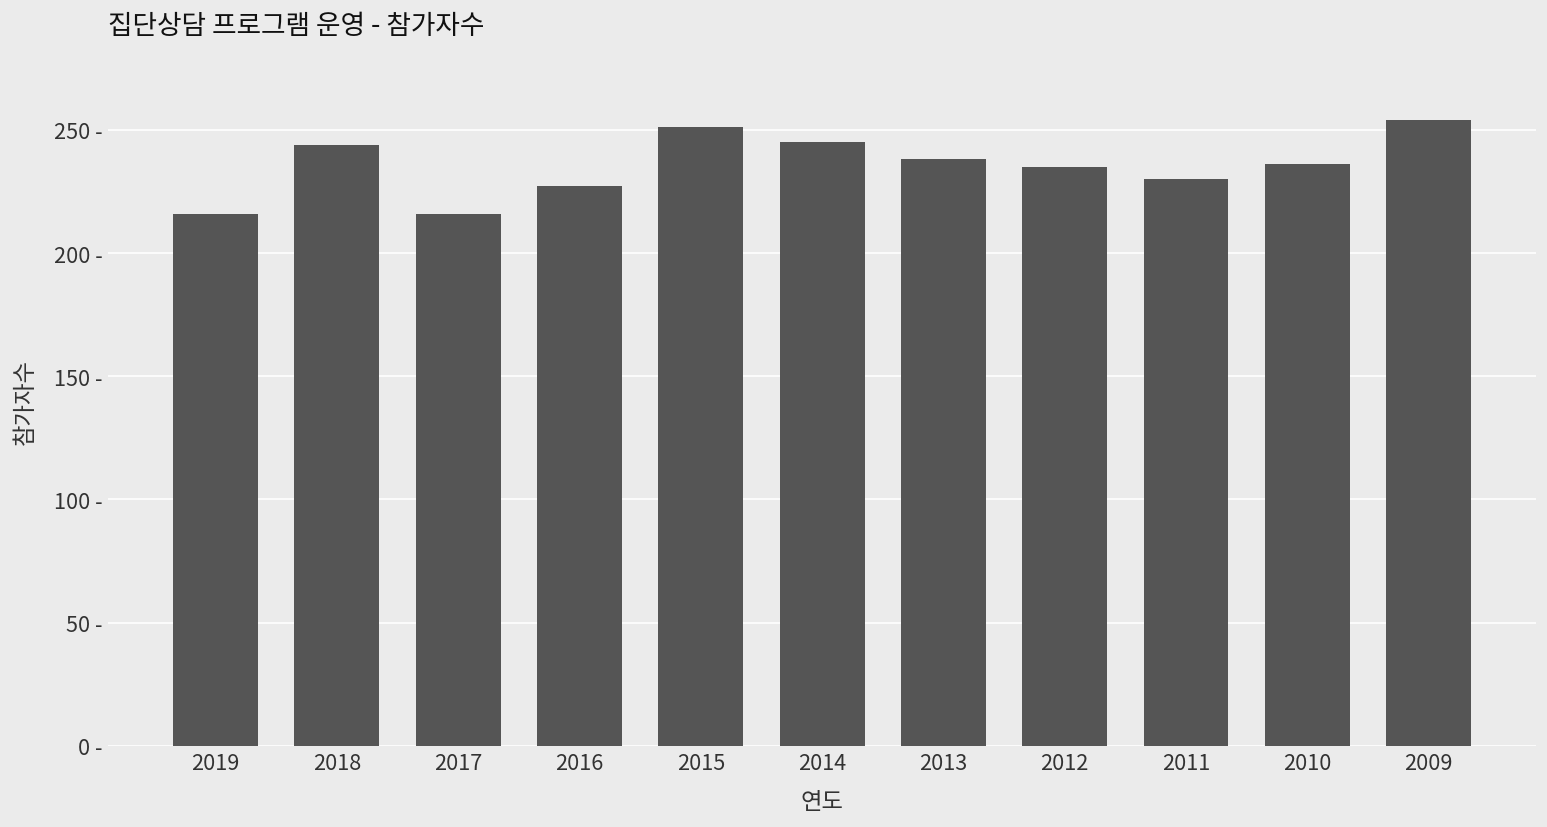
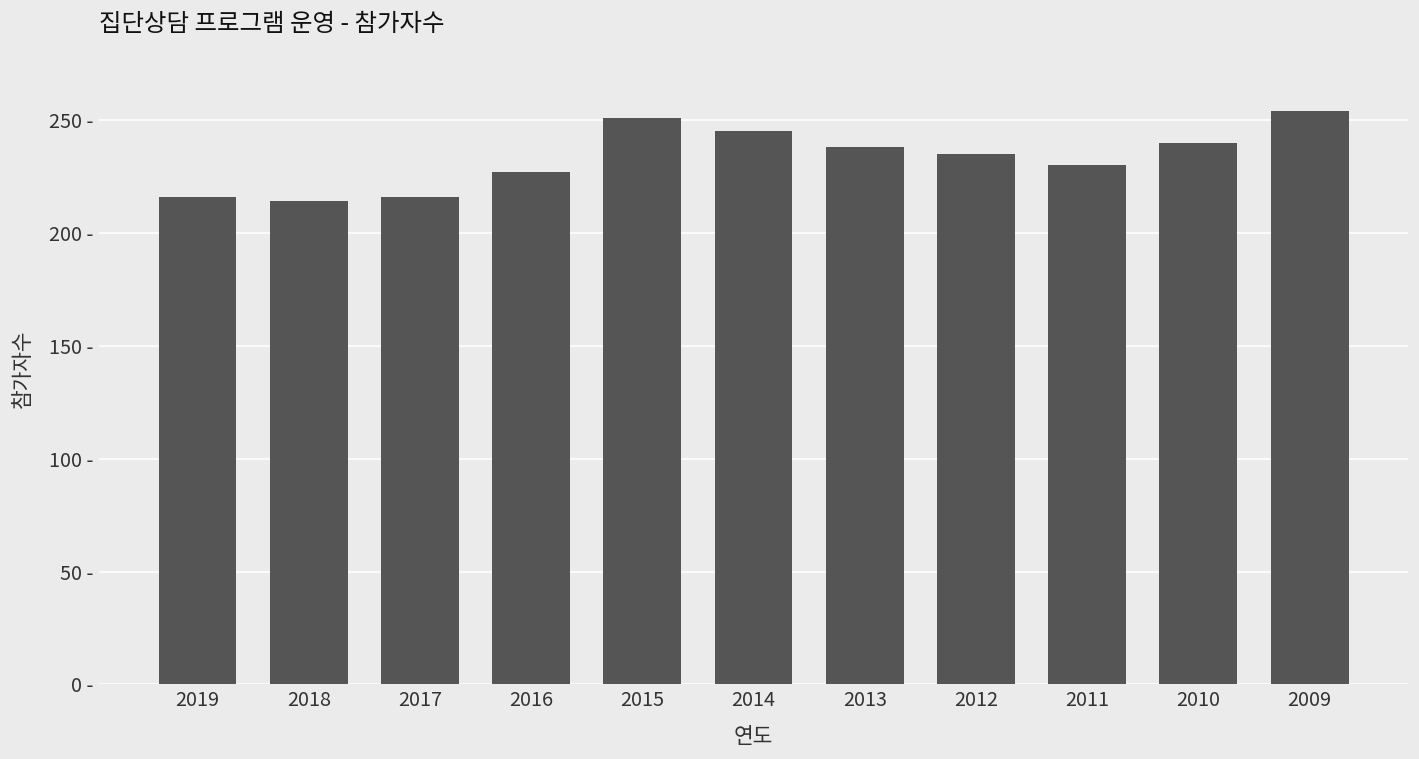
2018: 244 - -> 214 -
2010: 236 - -> 240 -
